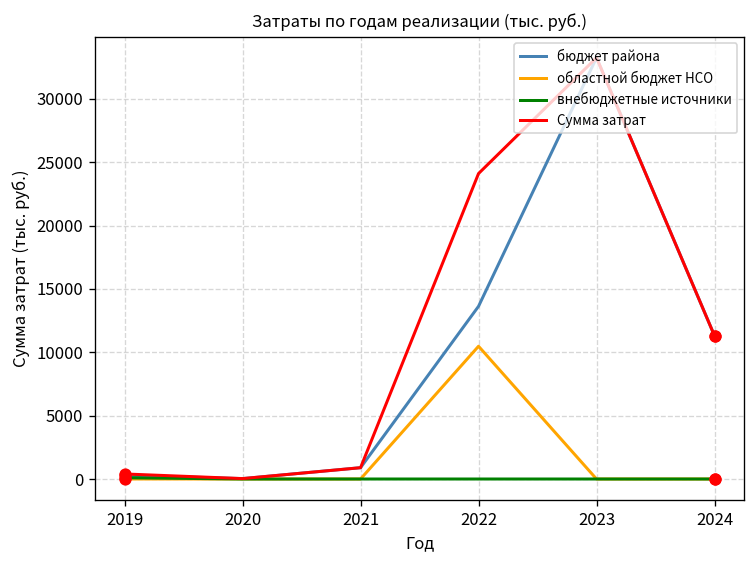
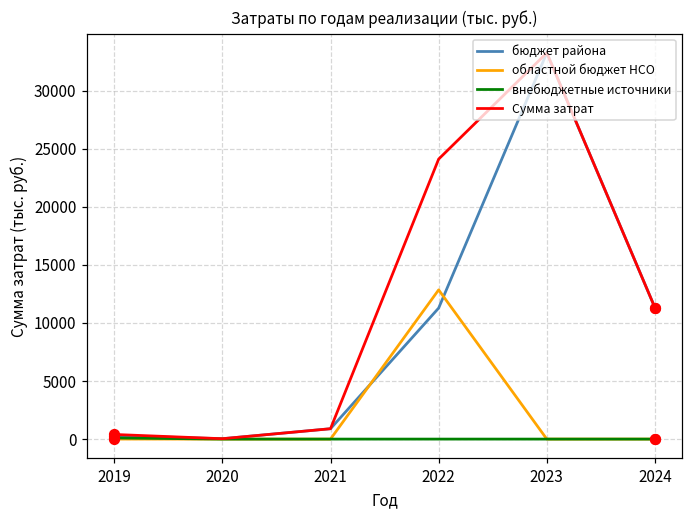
бюджет района, 2022: 13600 -> 11300
областной бюджет НСО, 2022: 10500 -> 12800
